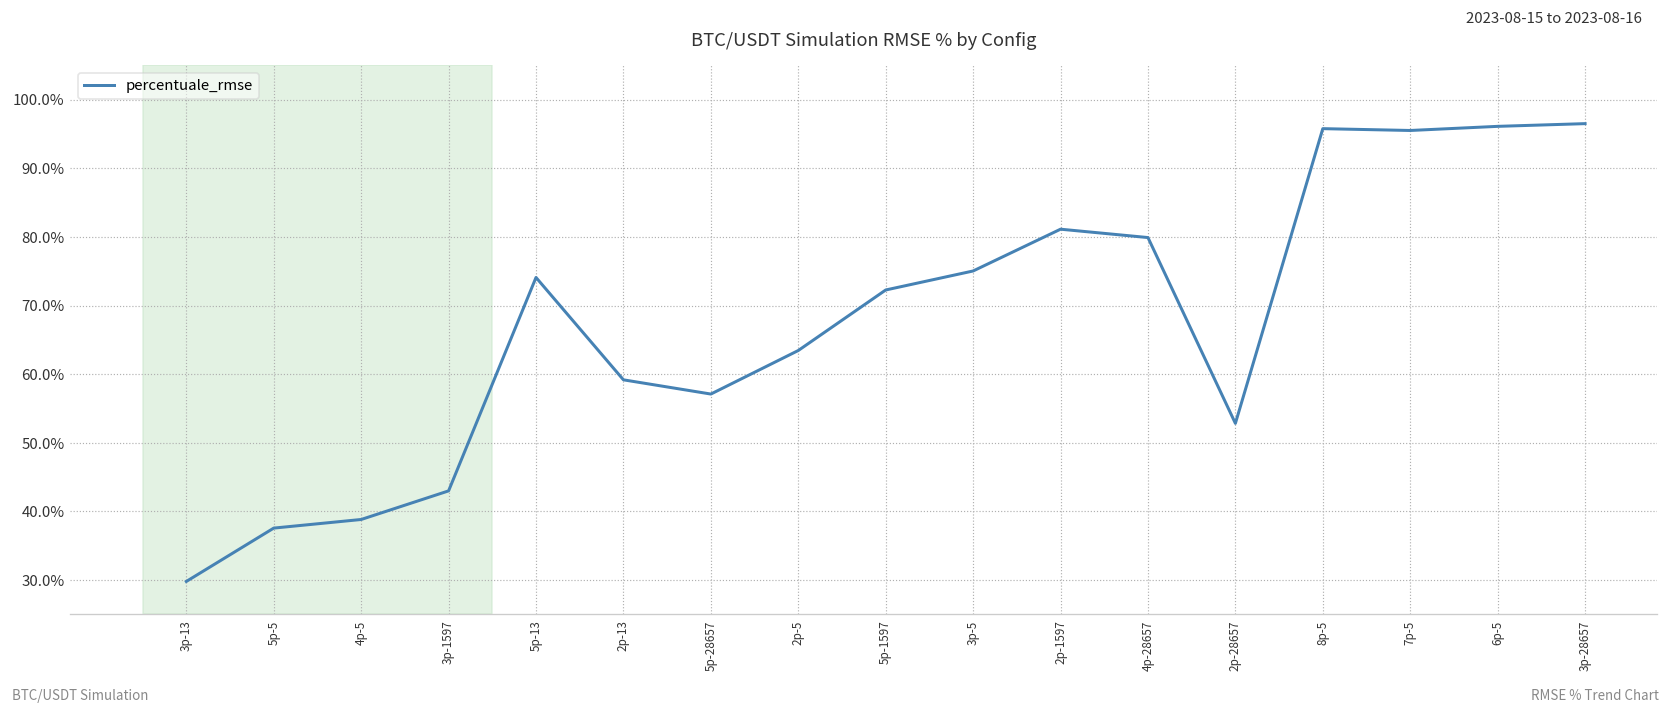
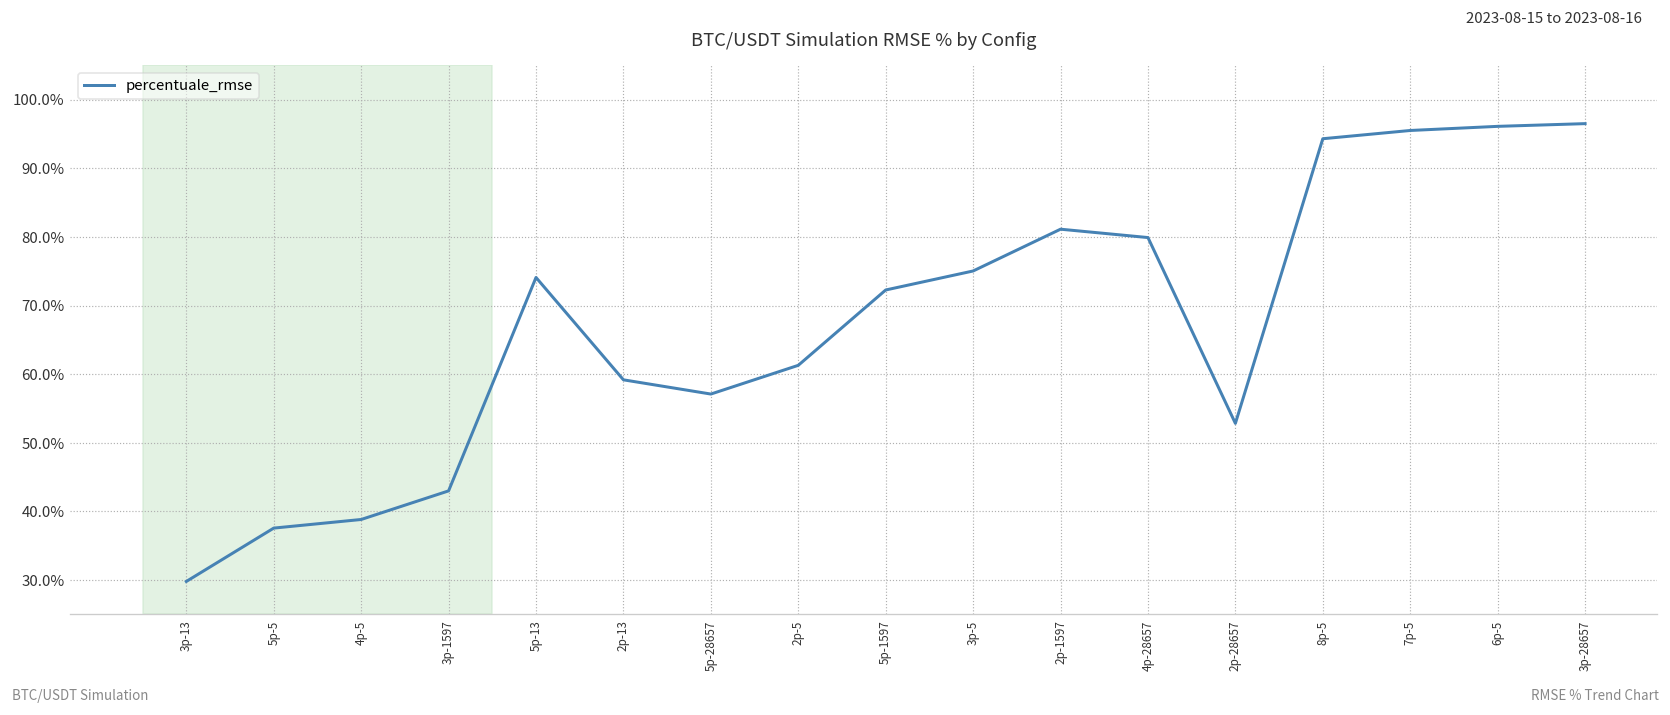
2p-5: 63% -> 61%
8p-5: 96% -> 94%
